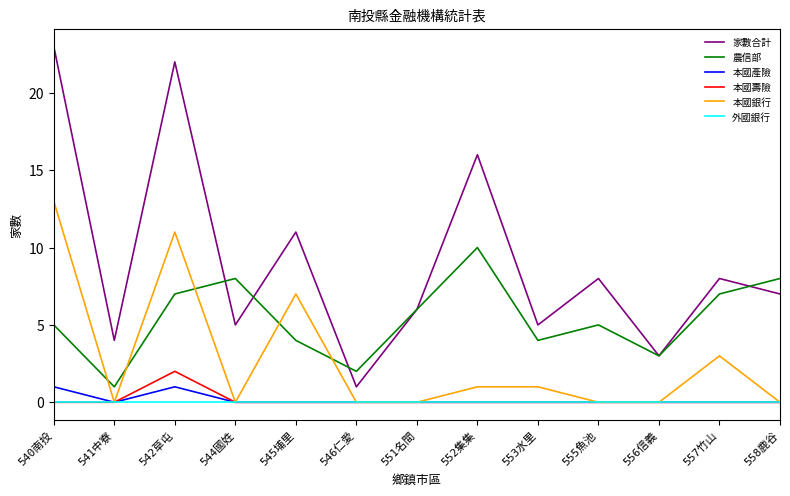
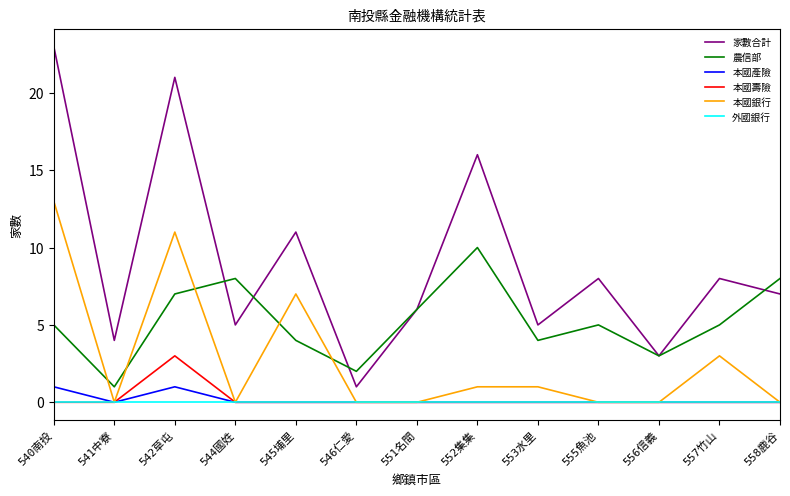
家數合計, 542草屯: 22 -> 21
本國壽險, 542草屯: 2 -> 3
農信部, 557竹山: 7 -> 5
